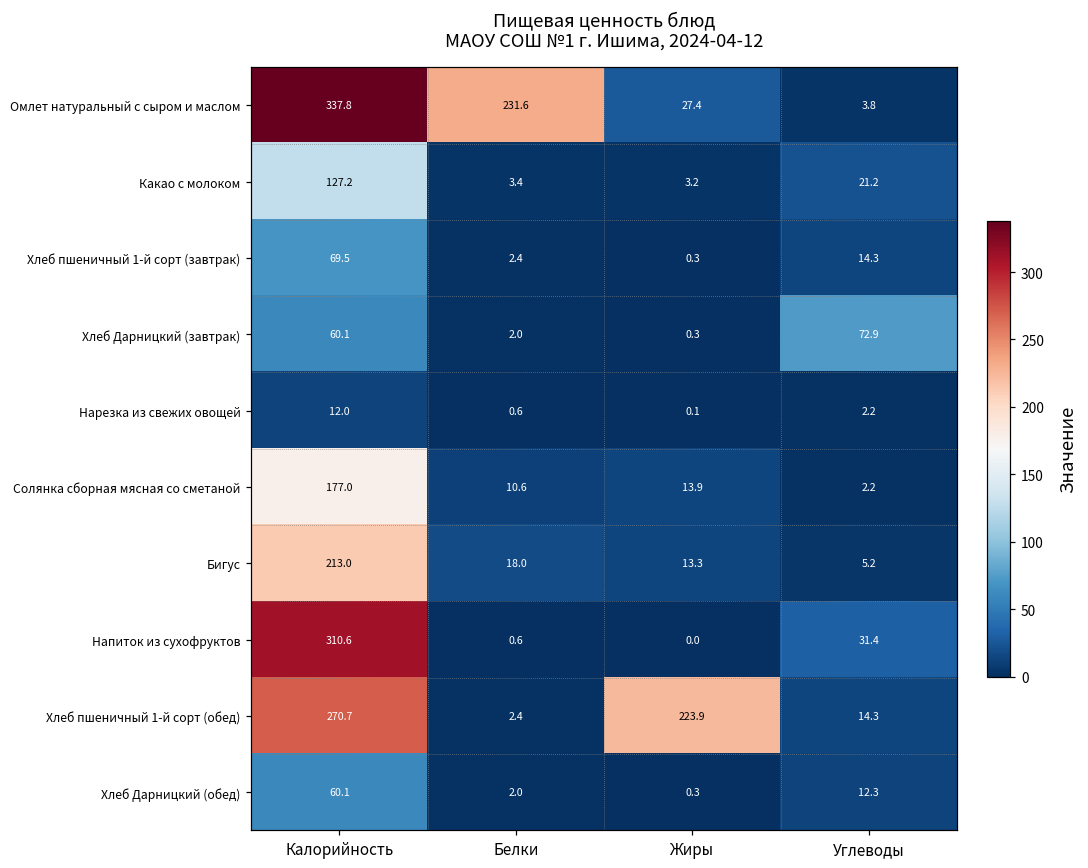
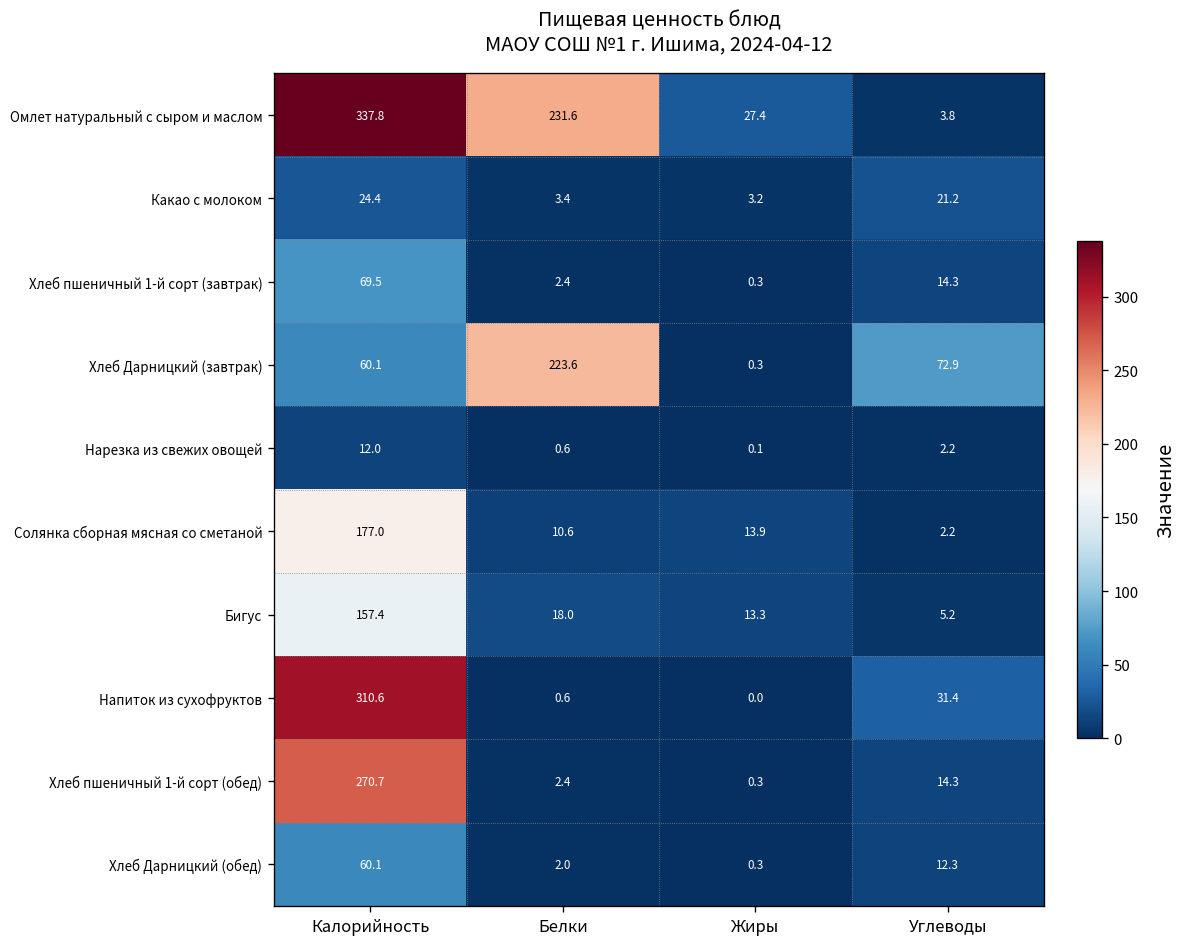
Какао с молоком, Калорийность: 127.2 -> 24.4
Хлеб Дарницкий (завтрак), Белки: 2.0 -> 223.6
Бигус, Калорийность: 213.0 -> 157.4
Хлеб пшеничный 1-й сорт (обед), Жиры: 223.9 -> 0.3
